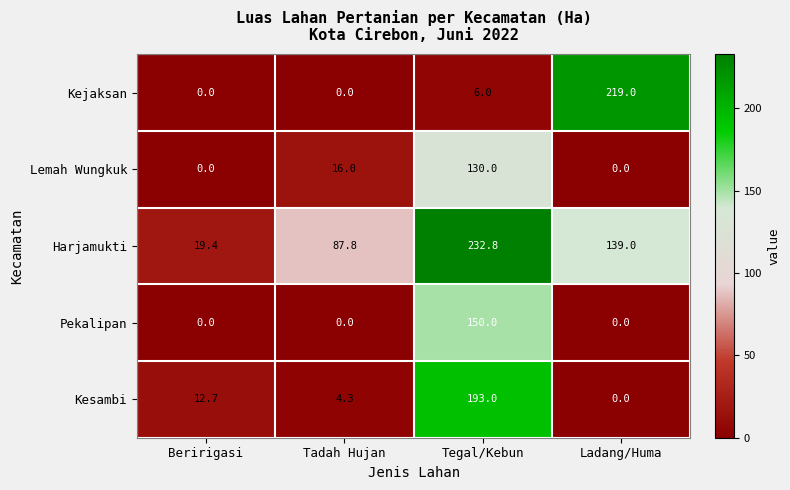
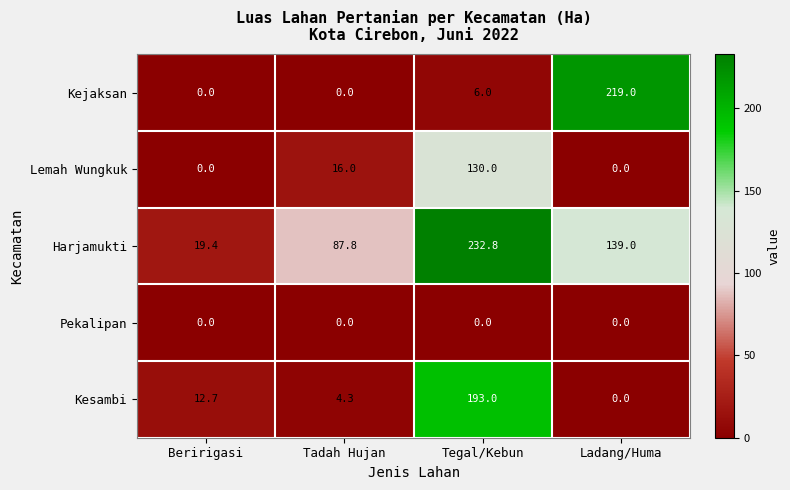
Pekalipan, Tegal/Kebun: 150.0 -> 0.0
